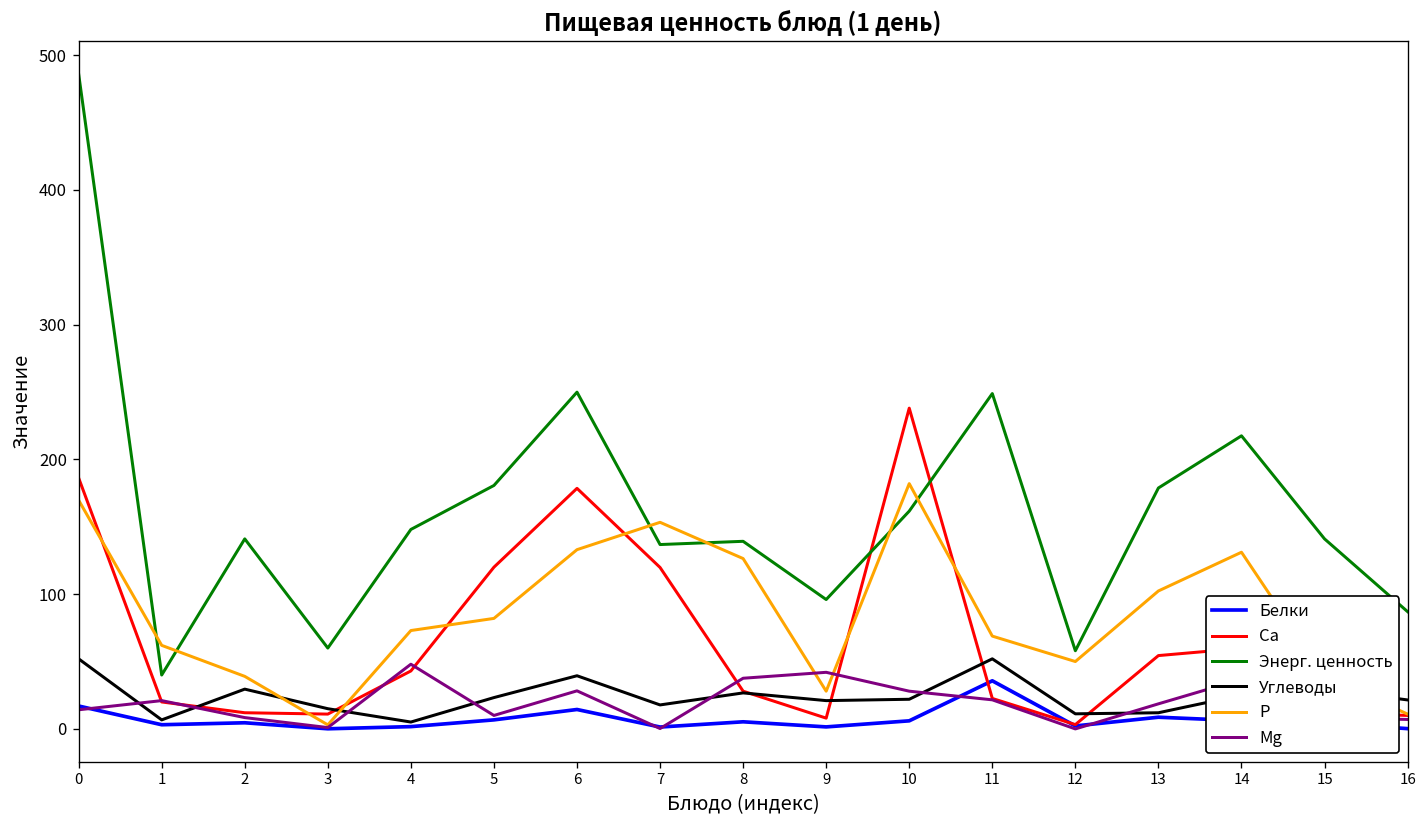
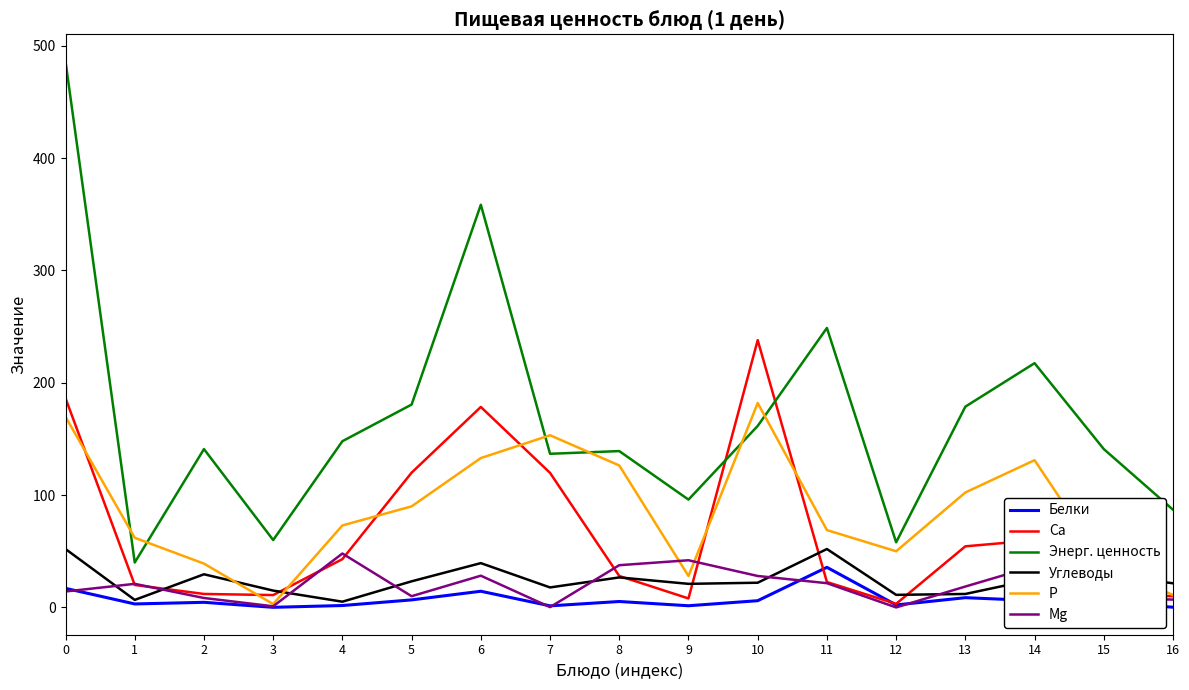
Р, 5: 82 -> 90
Энерг. ценность, 6: 250 -> 359
